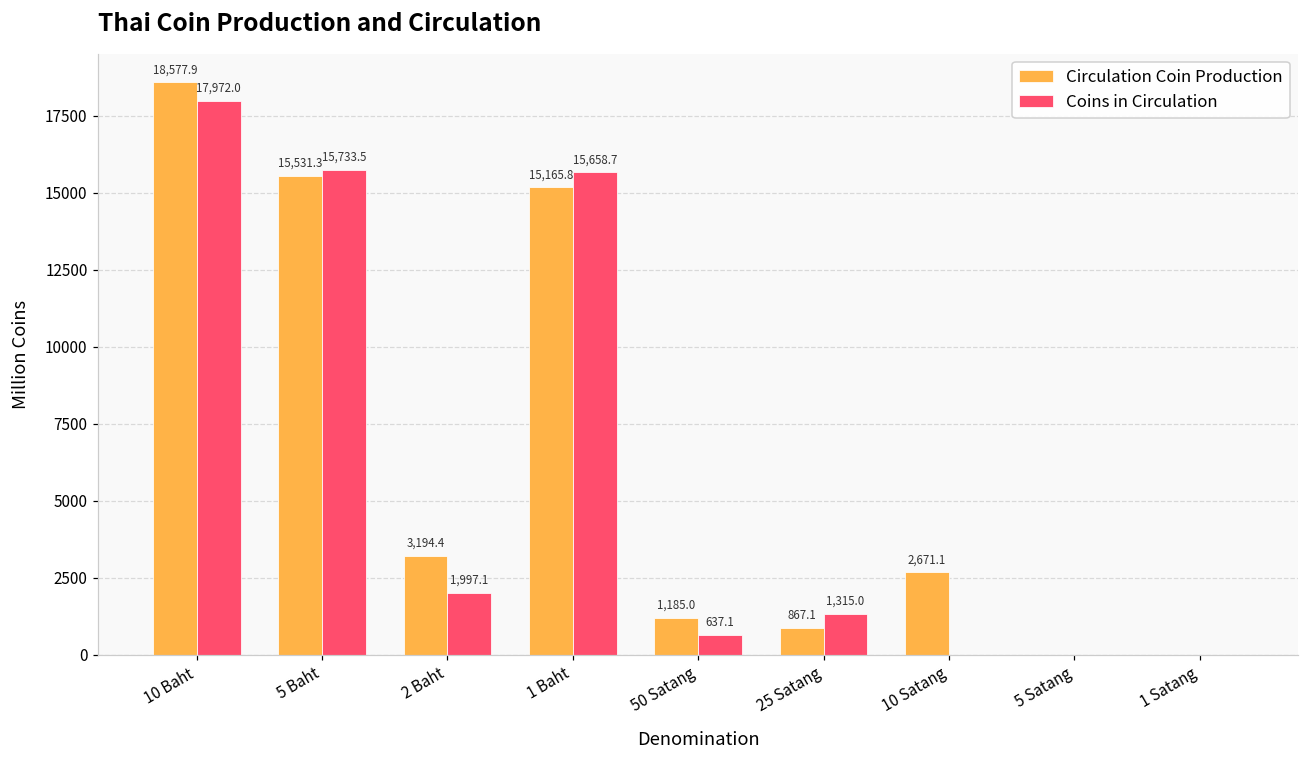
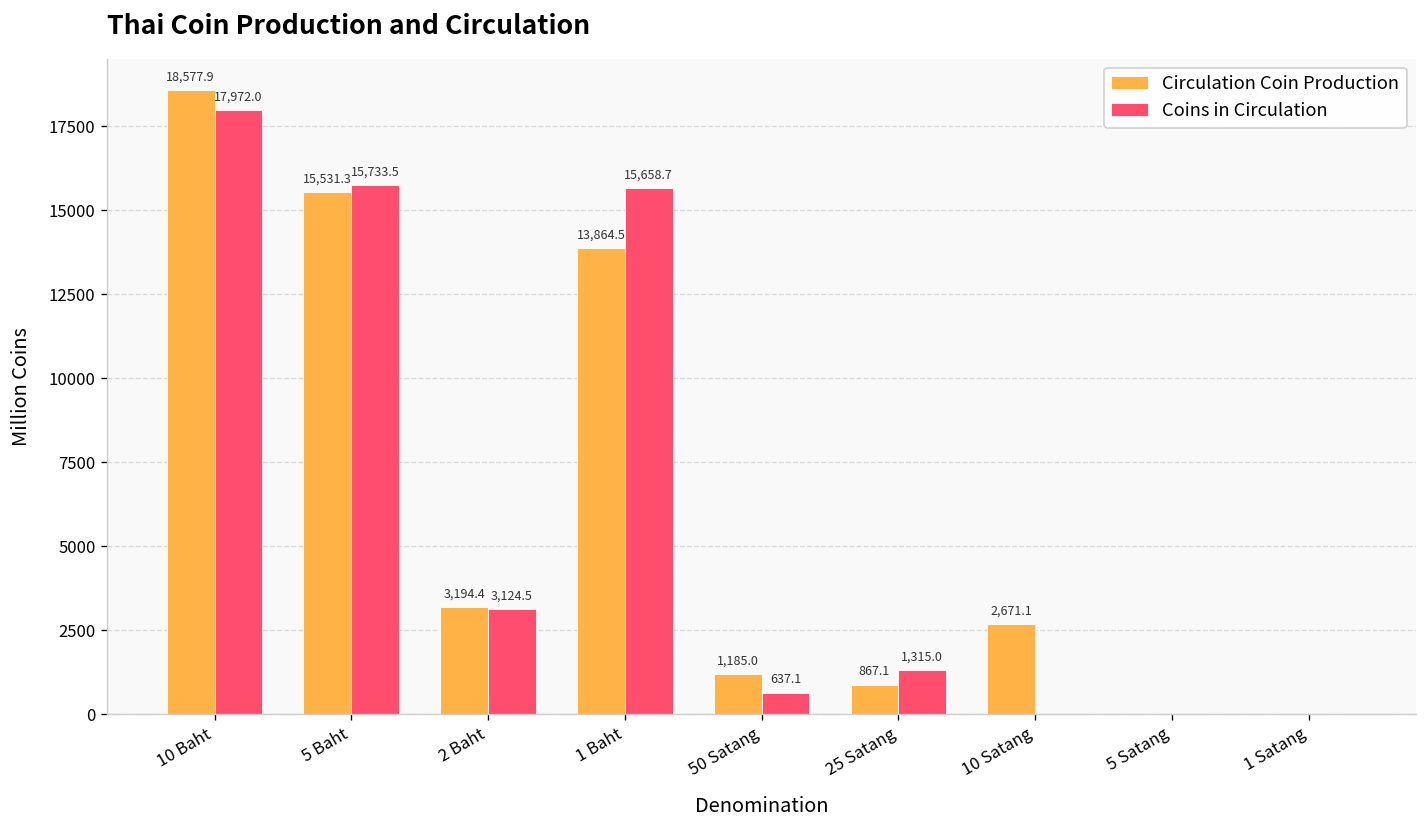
Coins in Circulation, 2 Baht: 1,997.1 -> 3,124.5
Circulation Coin Production, 1 Baht: 15,165.8 -> 13,864.5
